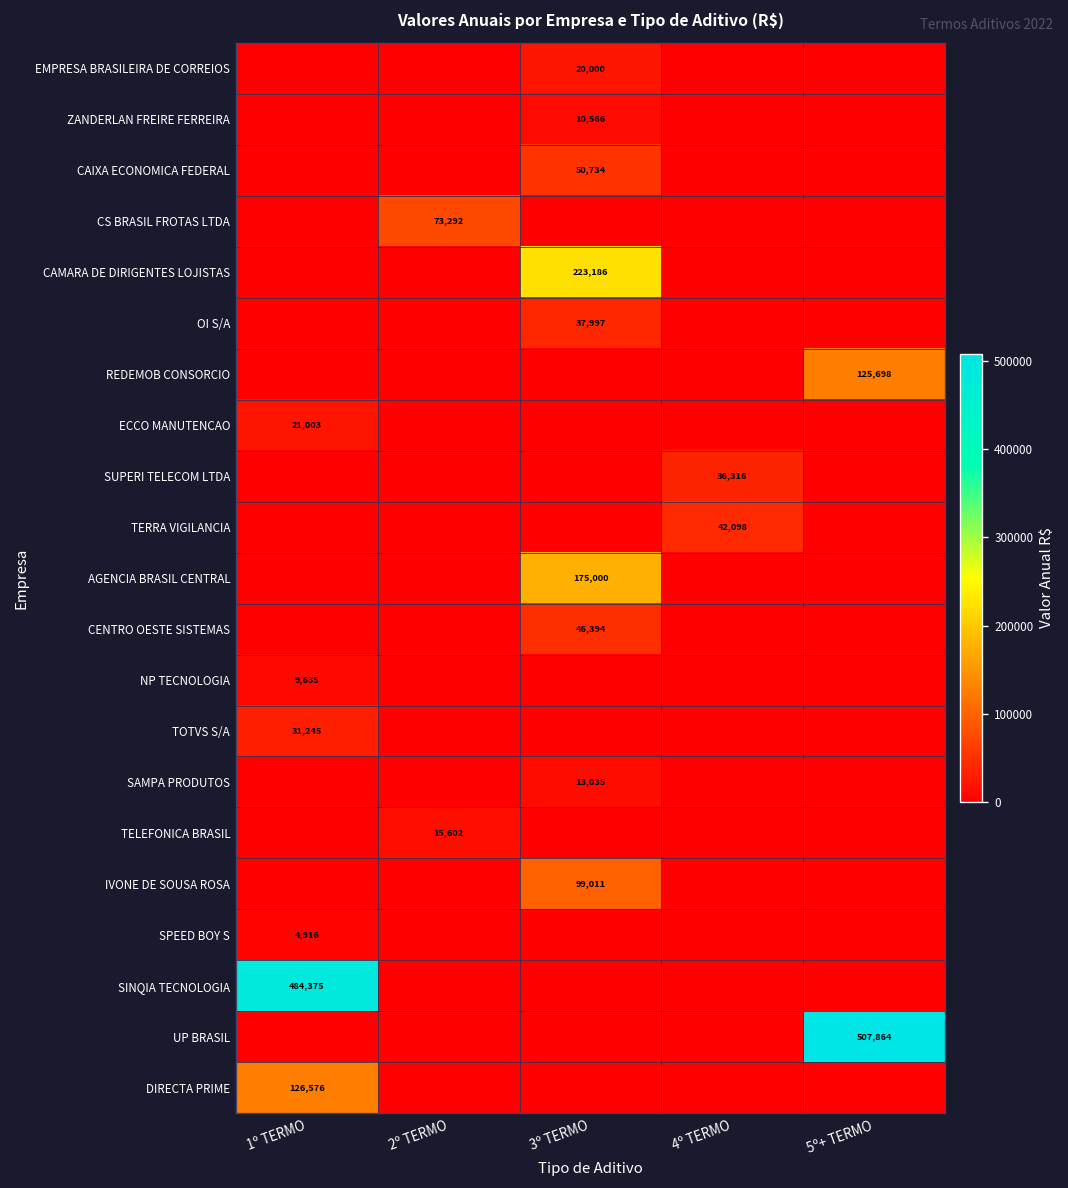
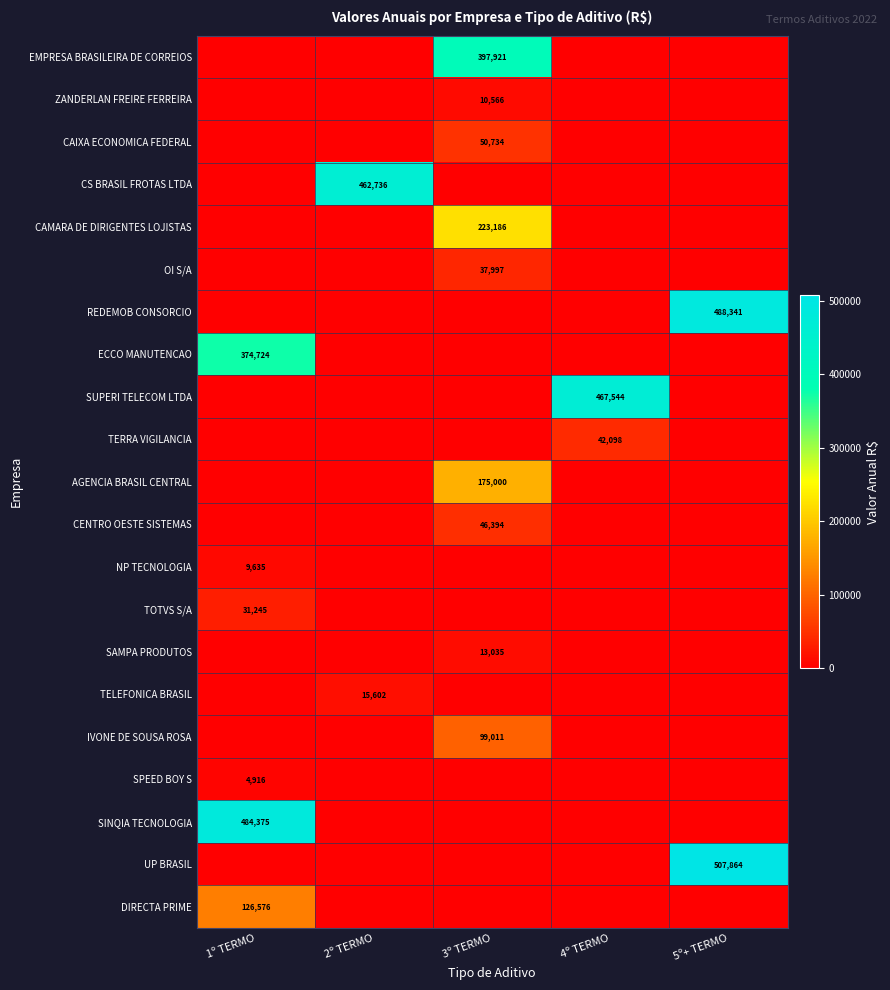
EMPRESA BRASILEIRA DE CORREIOS, 3º TERMO: 20,000 -> 397,921
CS BRASIL FROTAS LTDA, 2º TERMO: 73,292 -> 462,736
REDEMOB CONSORCIO, 5º+ TERMO: 125,698 -> 488,341
ECCO MANUTENCAO, 1º TERMO: 21,003 -> 374,724
SUPERI TELECOM LTDA, 4º TERMO: 36,316 -> 467,544
